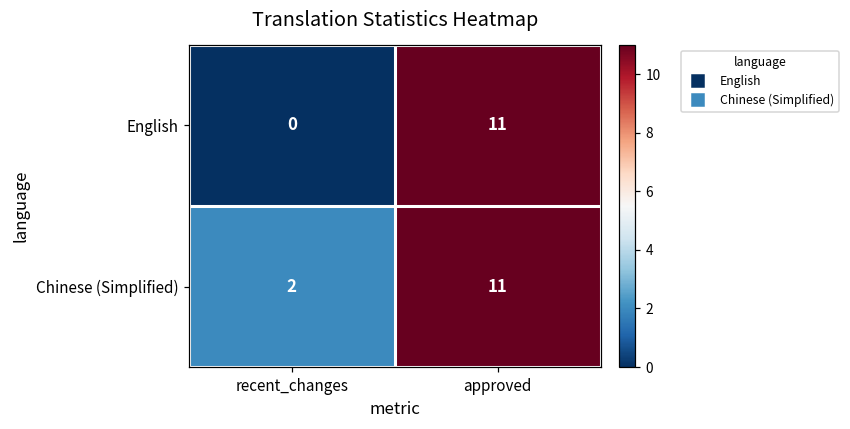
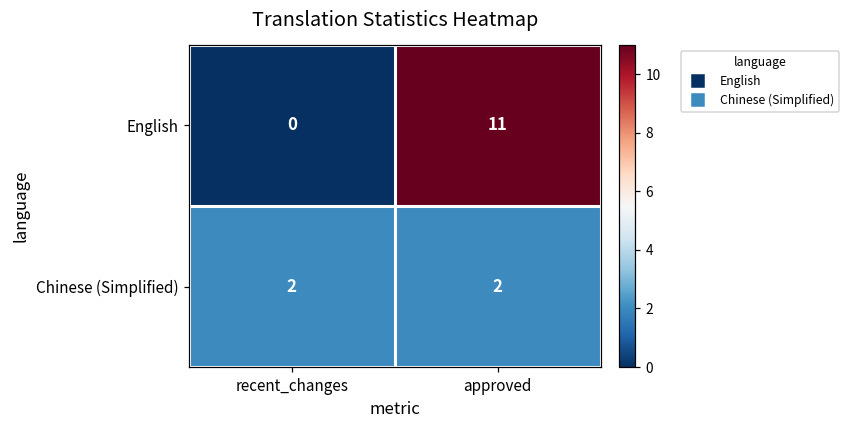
Chinese (Simplified), approved: 11 -> 2
